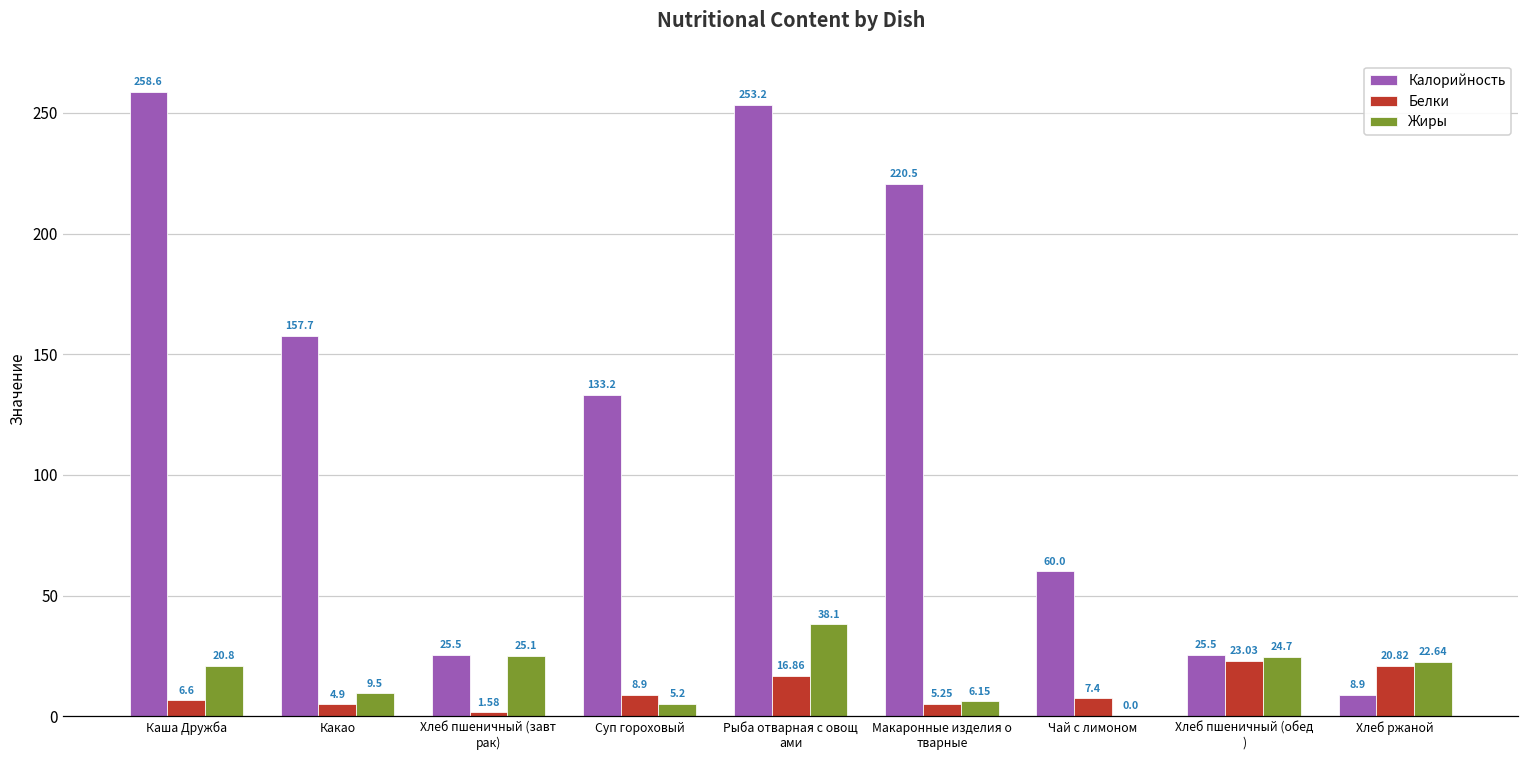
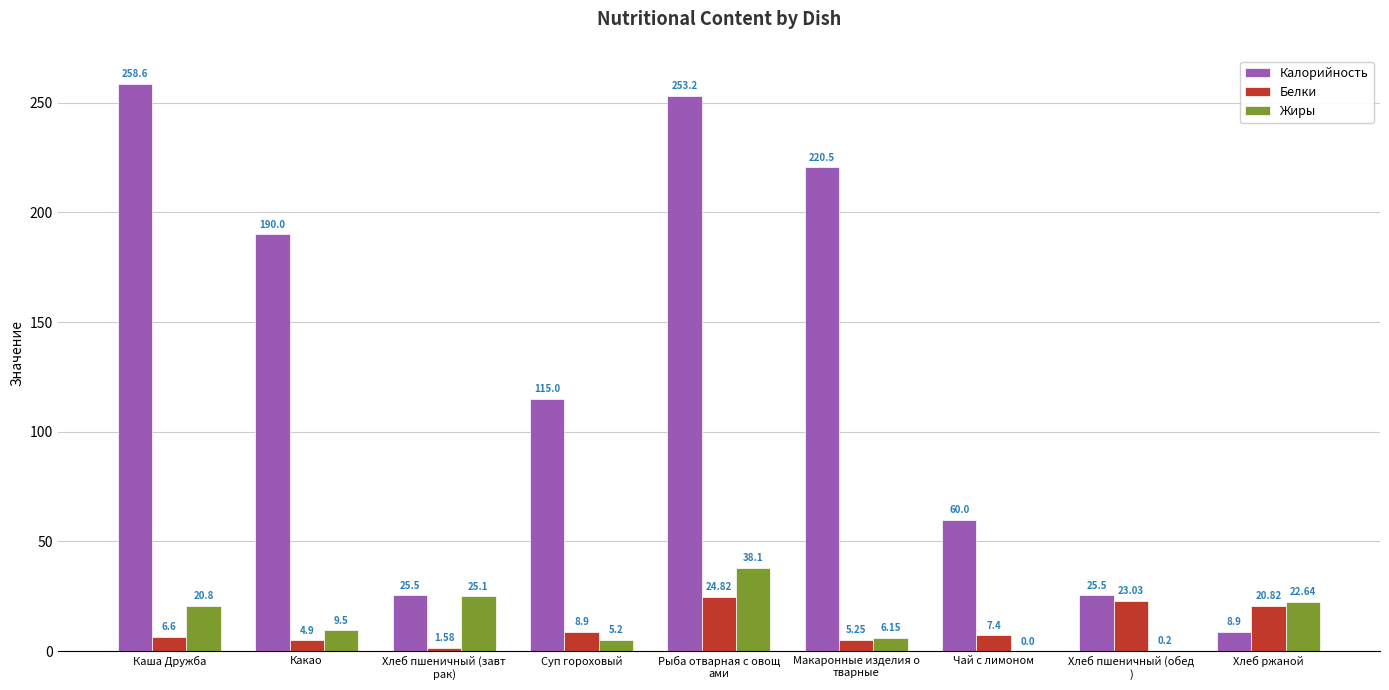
Калорийность, Какао: 157.7 -> 190.0
Калорийность, Суп гороховый: 133.2 -> 115.0
Белки, Рыба отварная с овощ ами: 16.86 -> 24.82
Жиры, Хлеб пшеничный (обед ): 24.7 -> 0.2
